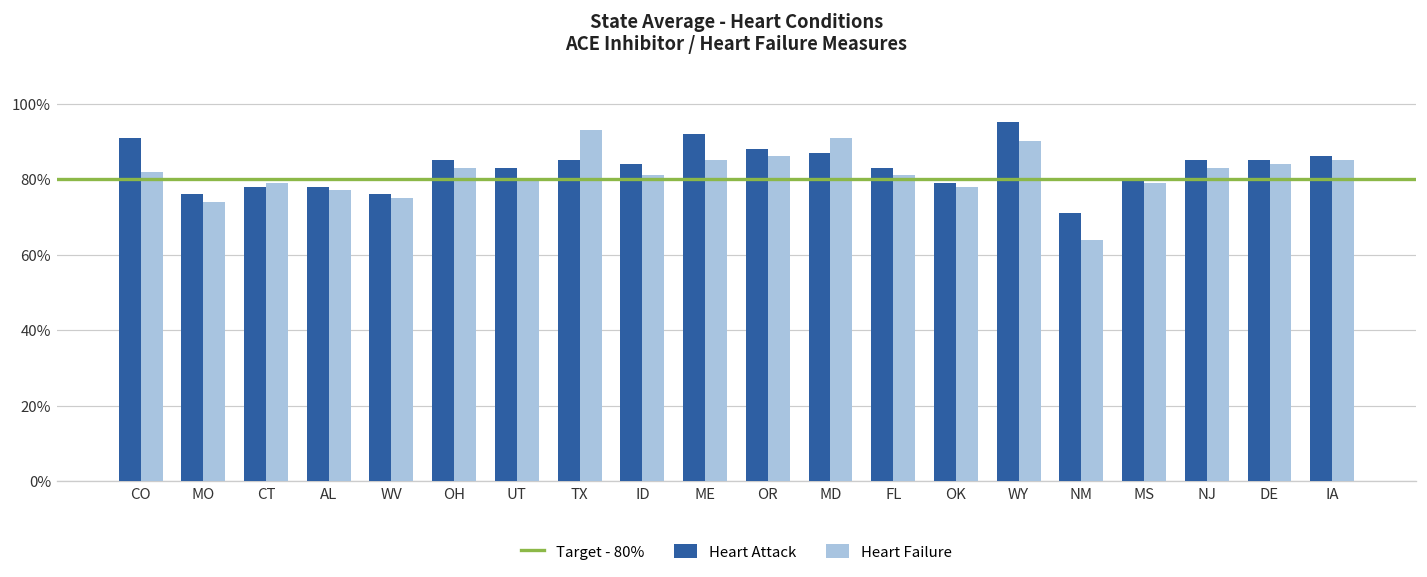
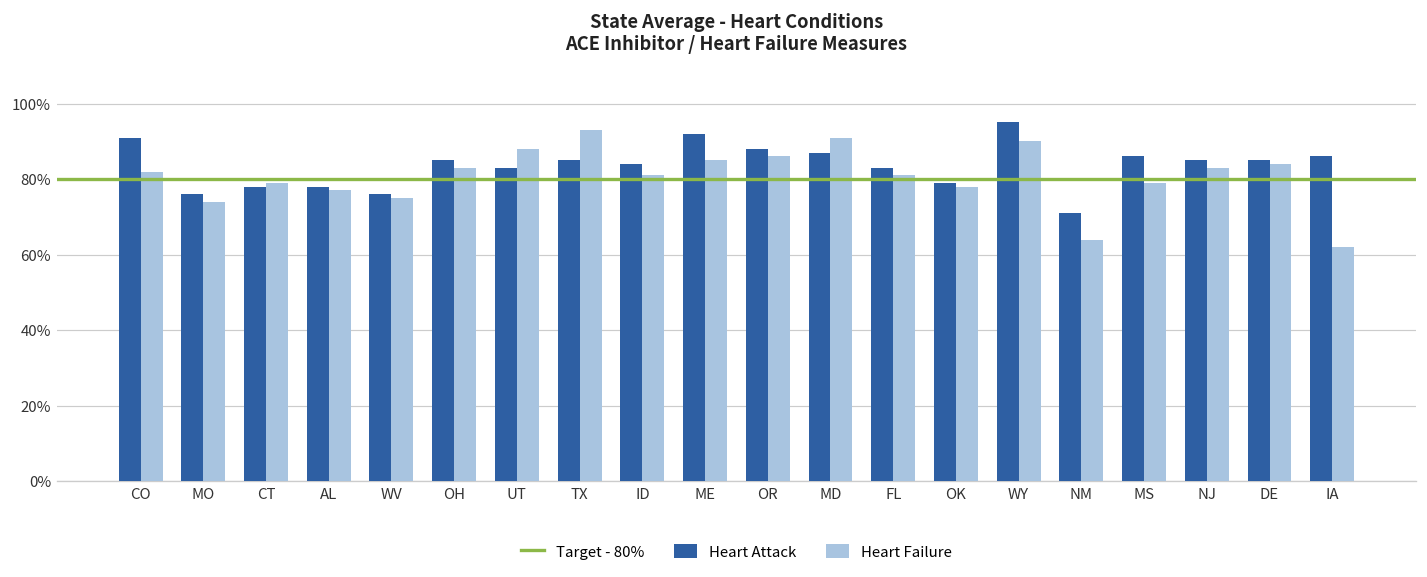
Heart Failure, UT: 80% -> 88%
Heart Attack, MS: 80% -> 86%
Heart Failure, IA: 85% -> 62%
